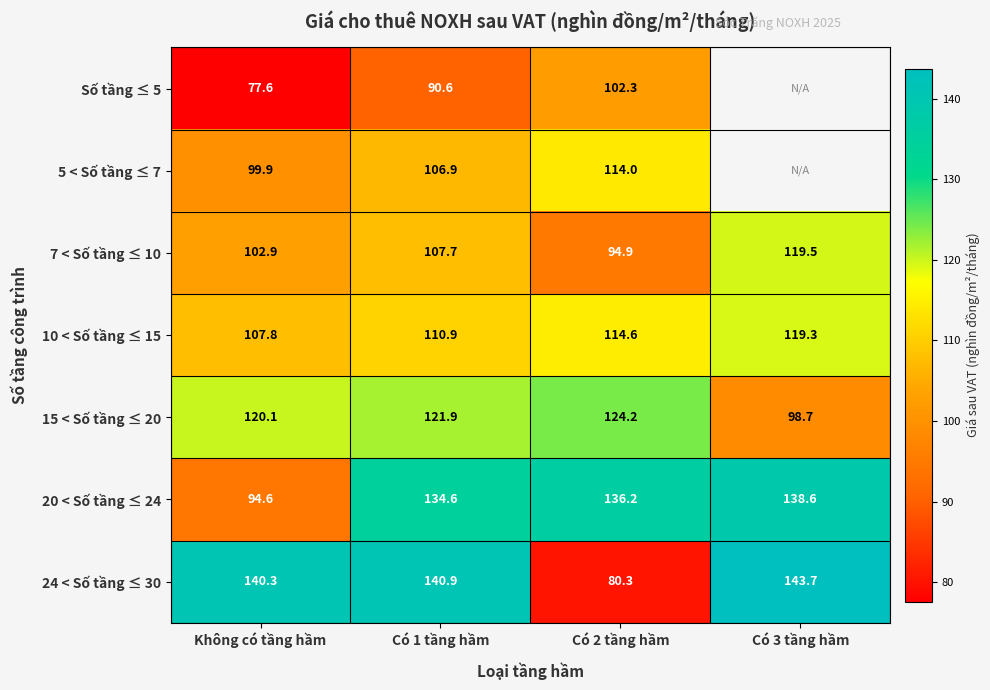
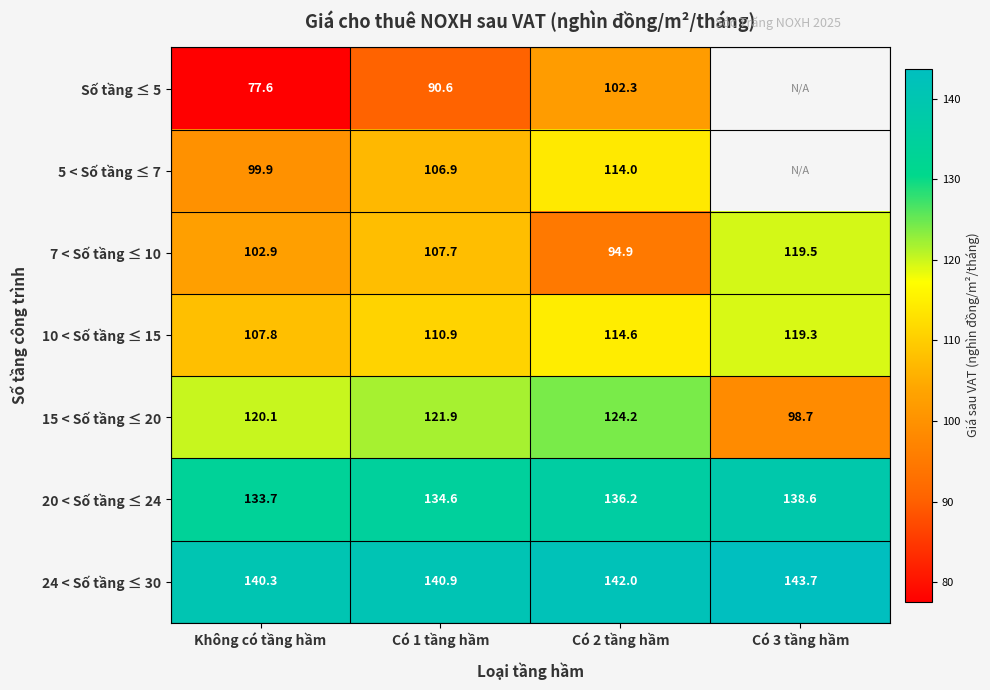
20 < Số tầng ≤ 24, Không có tầng hầm: 94.6 -> 133.7
24 < Số tầng ≤ 30, Có 2 tầng hầm: 80.3 -> 142.0
